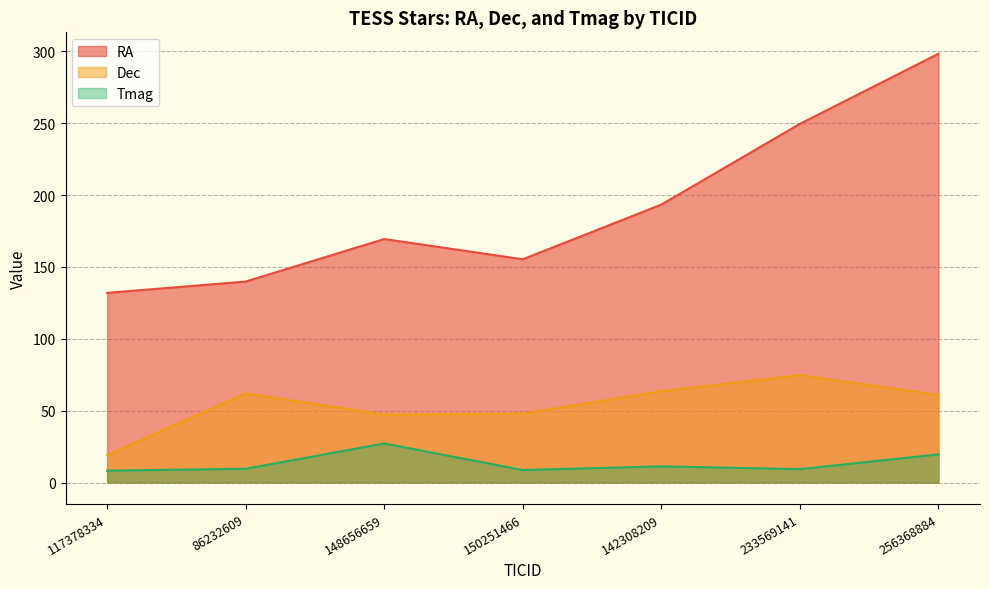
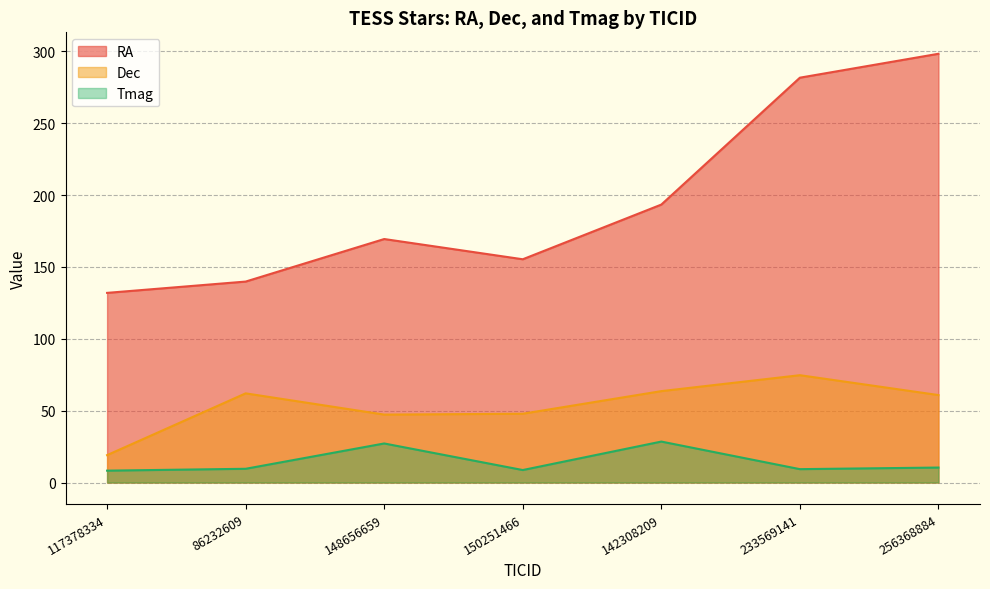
Tmag, 142308209: 11 -> 29
RA, 233569141: 250 -> 282
Tmag, 256368884: 20 -> 10
